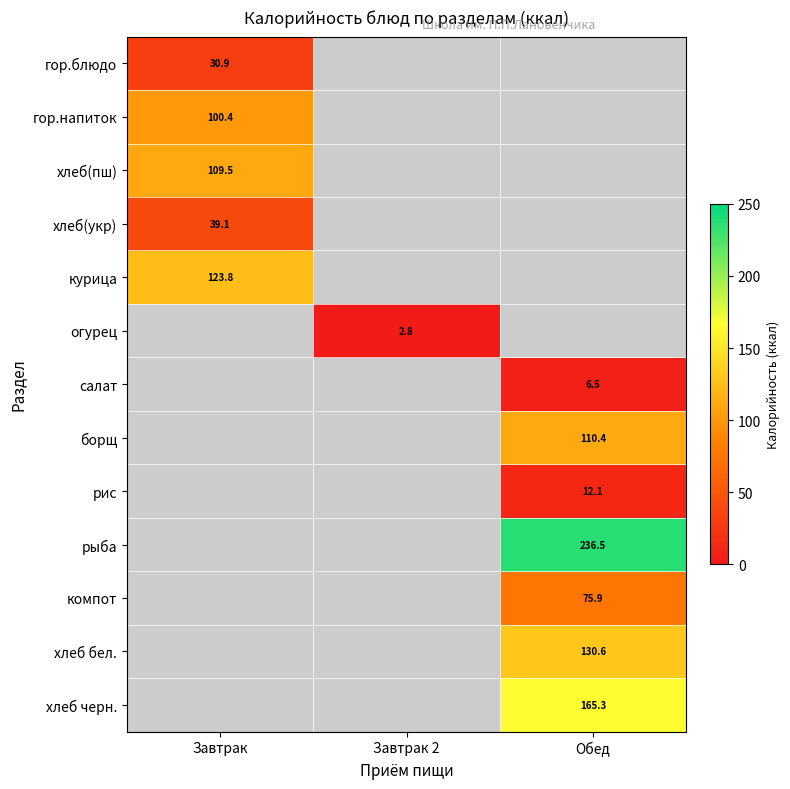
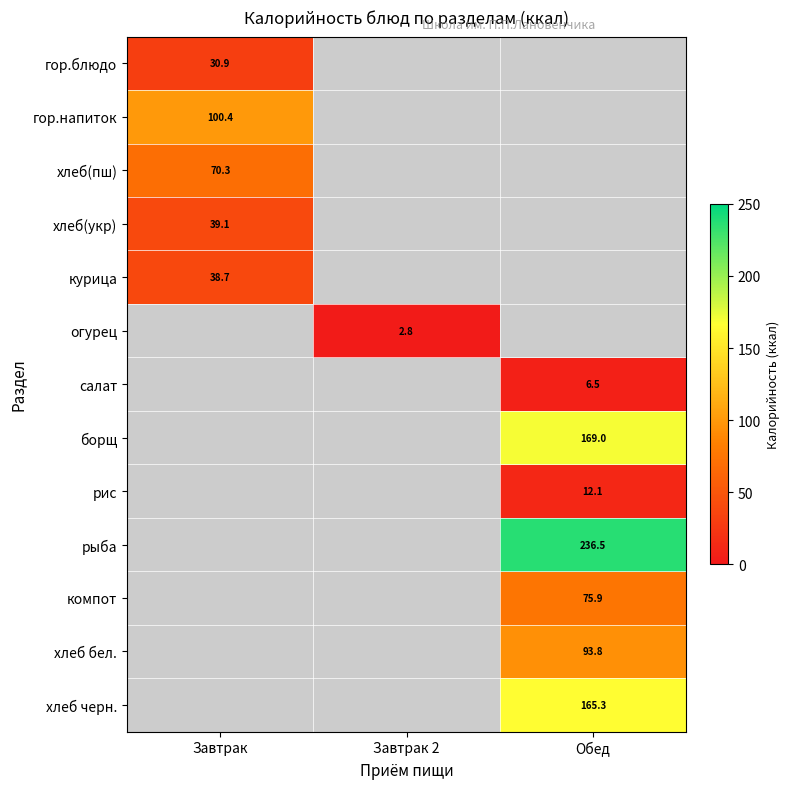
хлеб(пш), Завтрак: 109.5 -> 70.3
курица, Завтрак: 123.8 -> 38.7
борщ, Обед: 110.4 -> 169.0
хлеб бел., Обед: 130.6 -> 93.8
